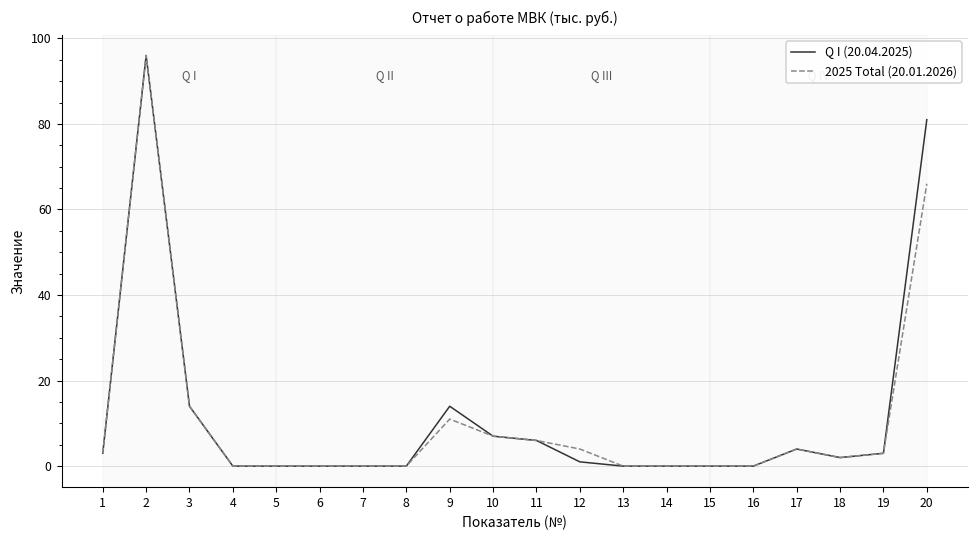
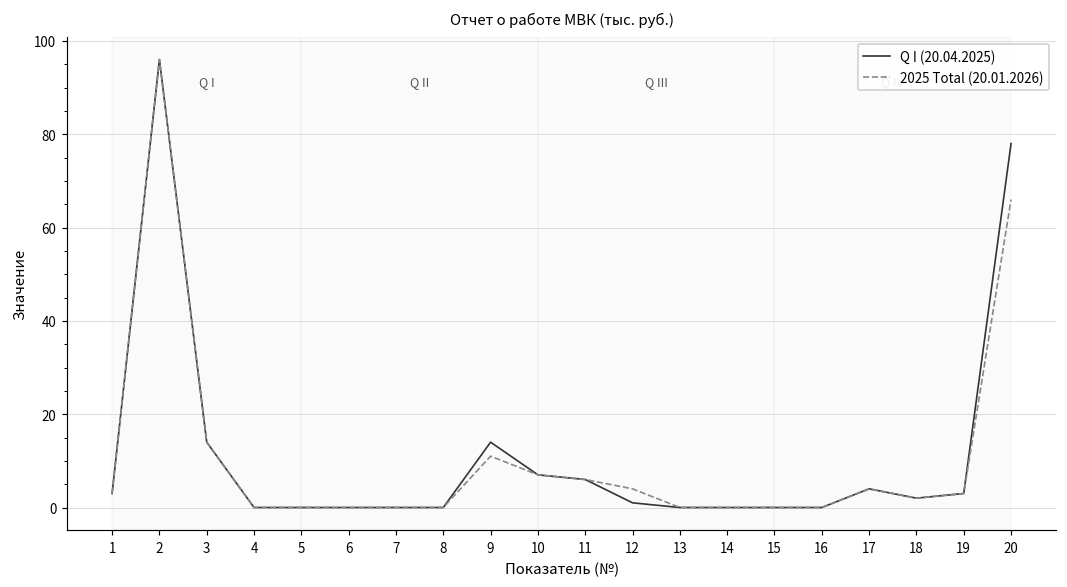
Q I (20.04.2025), 20: 81 -> 78
